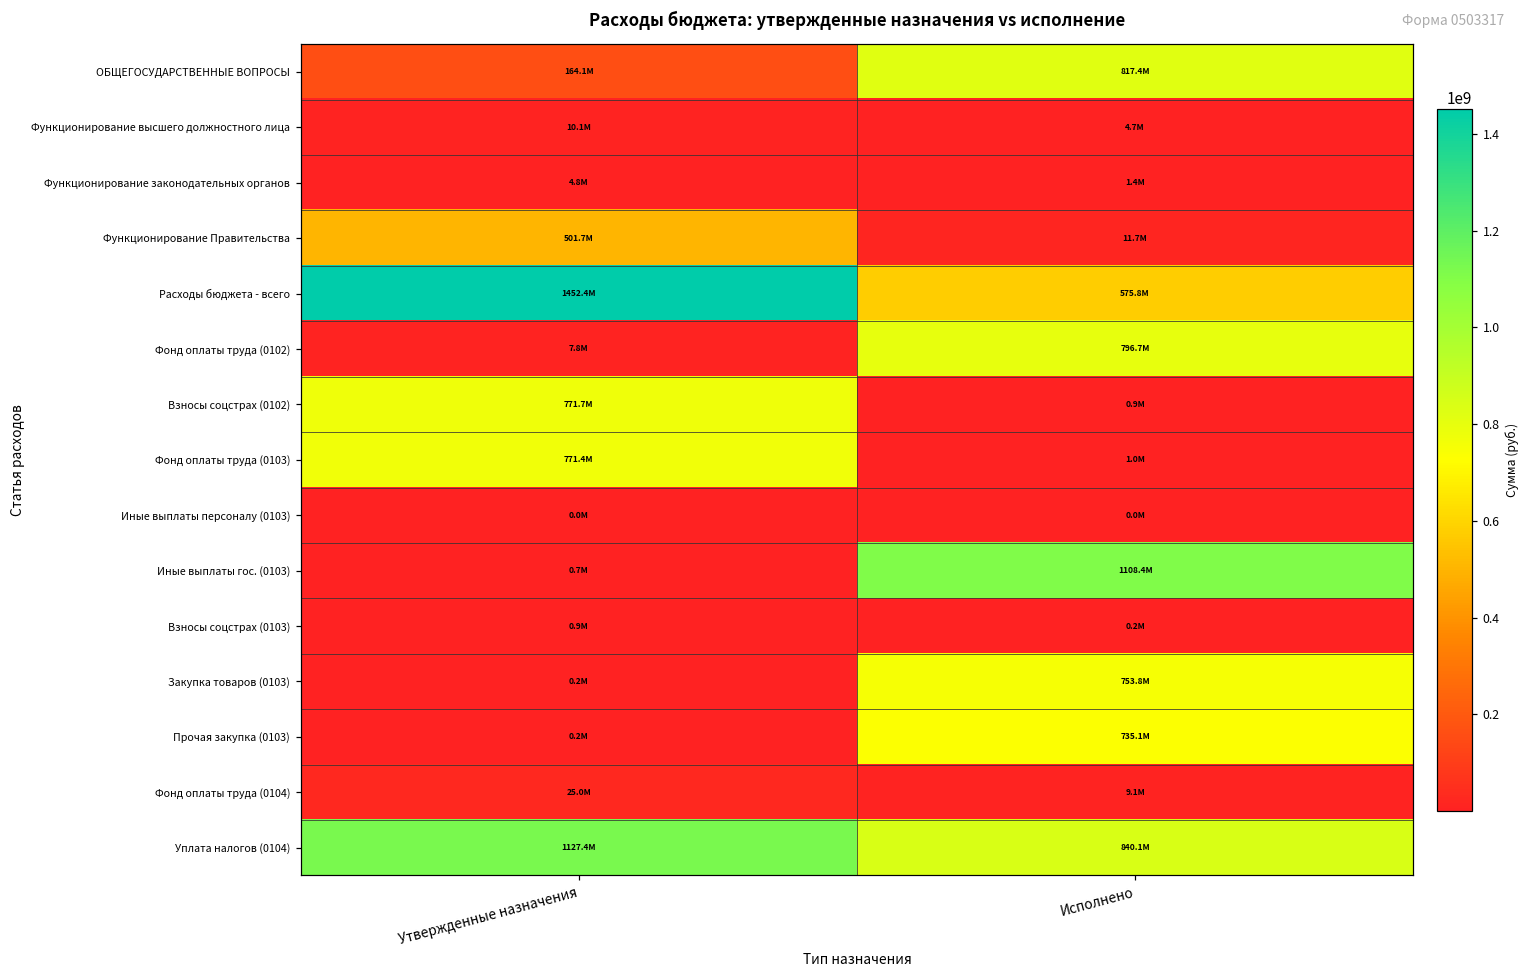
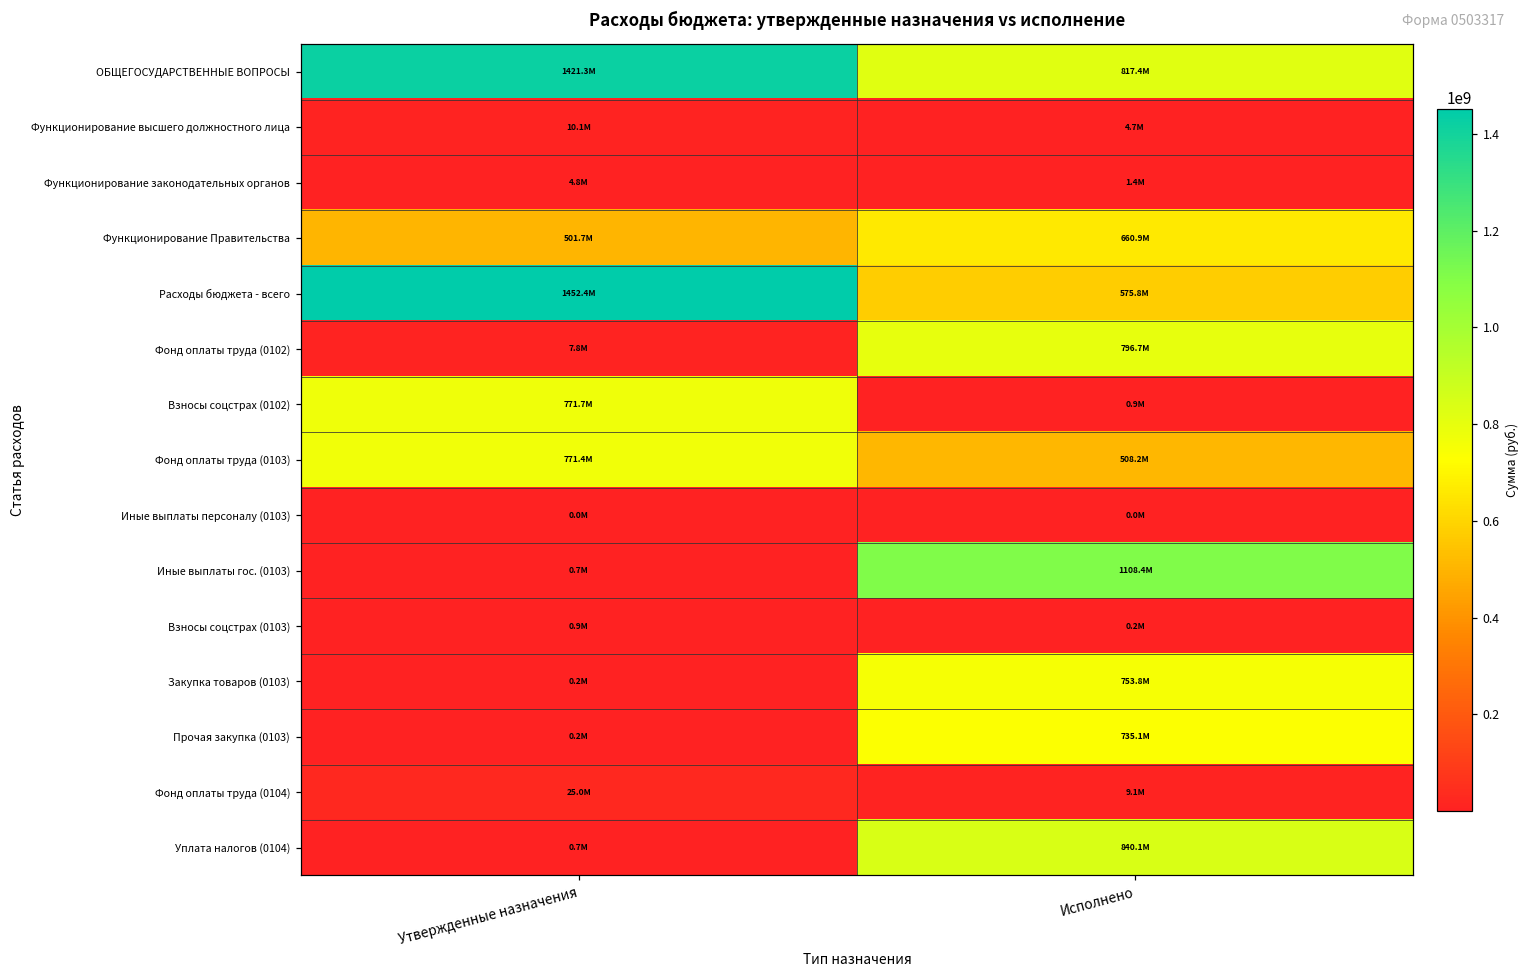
ОБЩЕГОСУДАРСТВЕННЫЕ ВОПРОСЫ, Утвержденные назначения: 164.1M -> 1421.3M
Функционирование Правительства, Исполнено: 11.7M -> 660.9M
Фонд оплаты труда (0103), Исполнено: 1.0M -> 508.2M
Уплата налогов (0104), Утвержденные назначения: 1127.4M -> 0.7M
